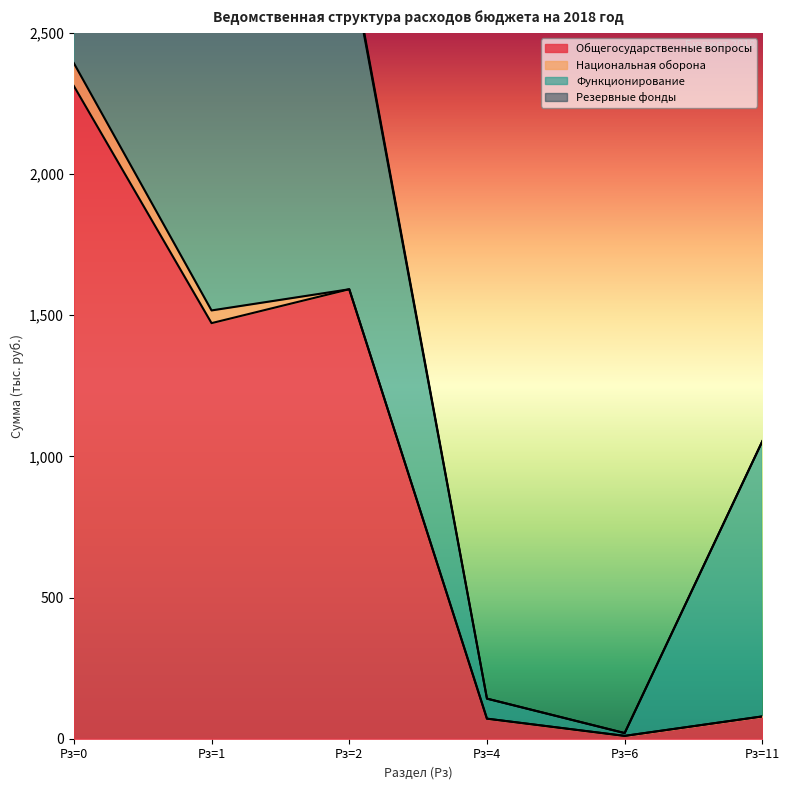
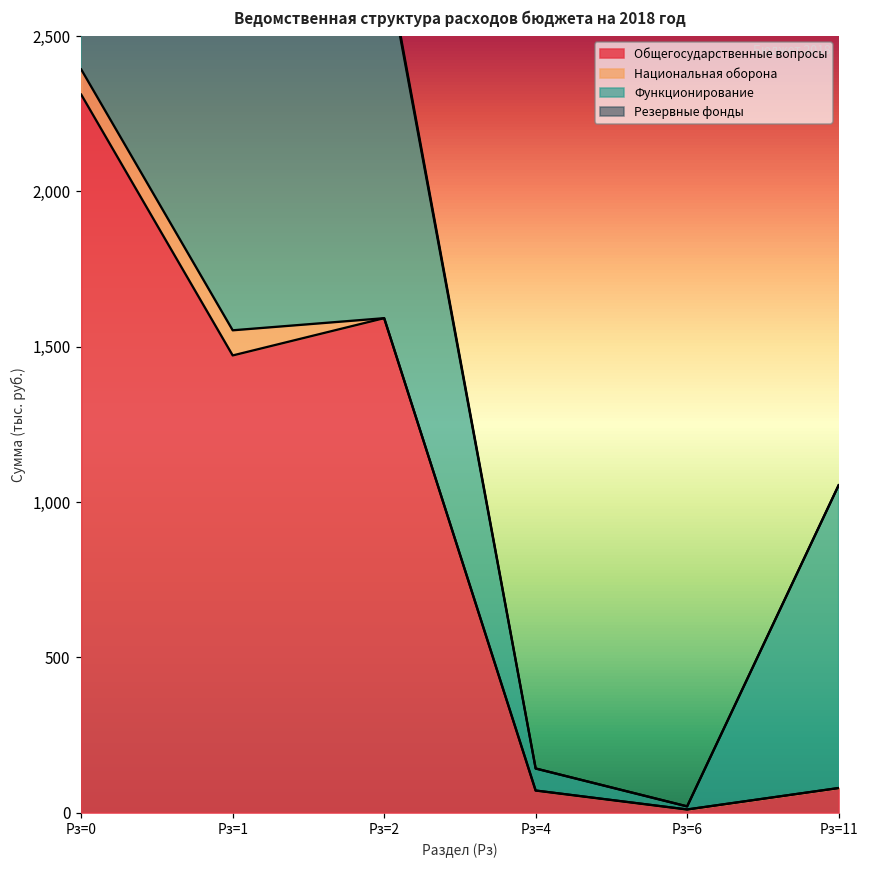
Национальная оборона, Рз=1: 50 -> 80
